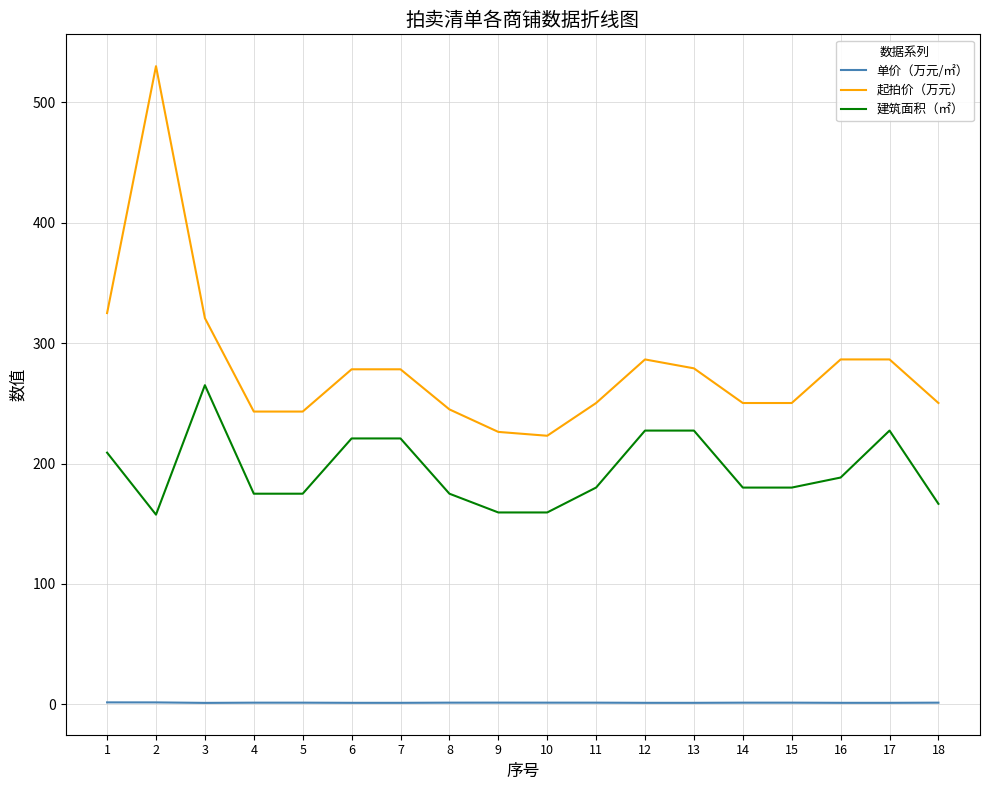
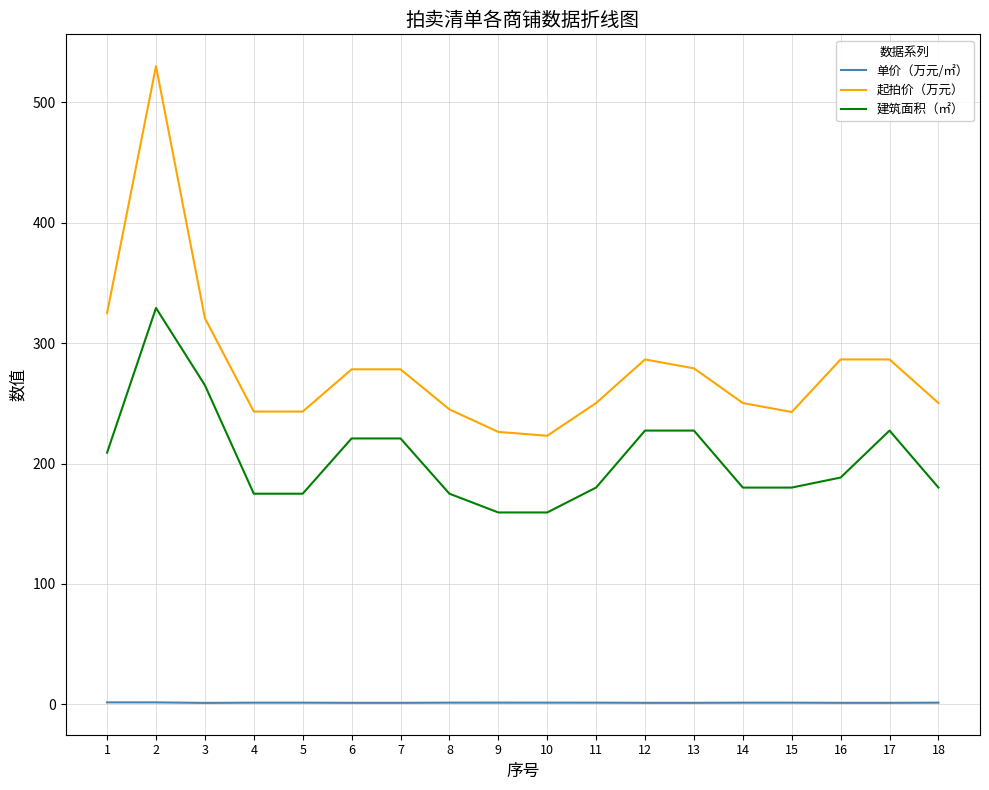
建筑面积（㎡）, 2: 158 -> 329
起拍价（万元）, 15: 250 -> 243
建筑面积（㎡）, 18: 167 -> 180
